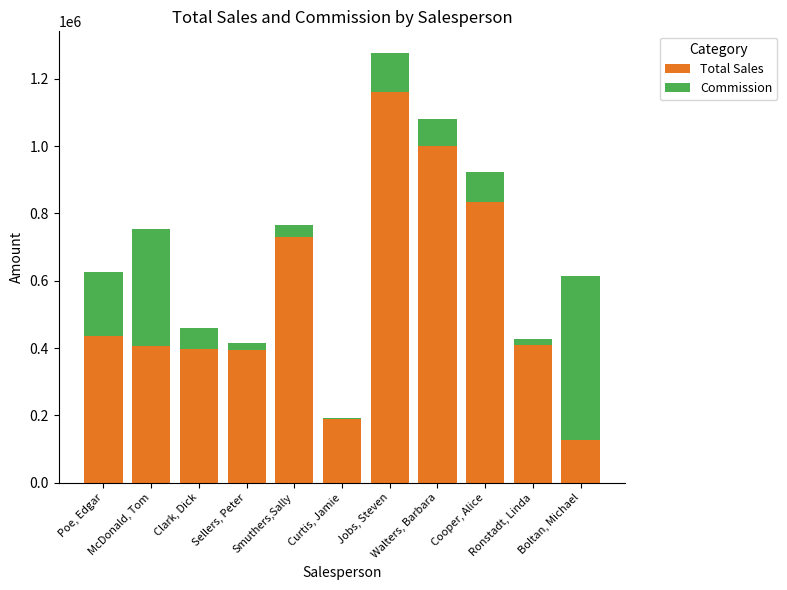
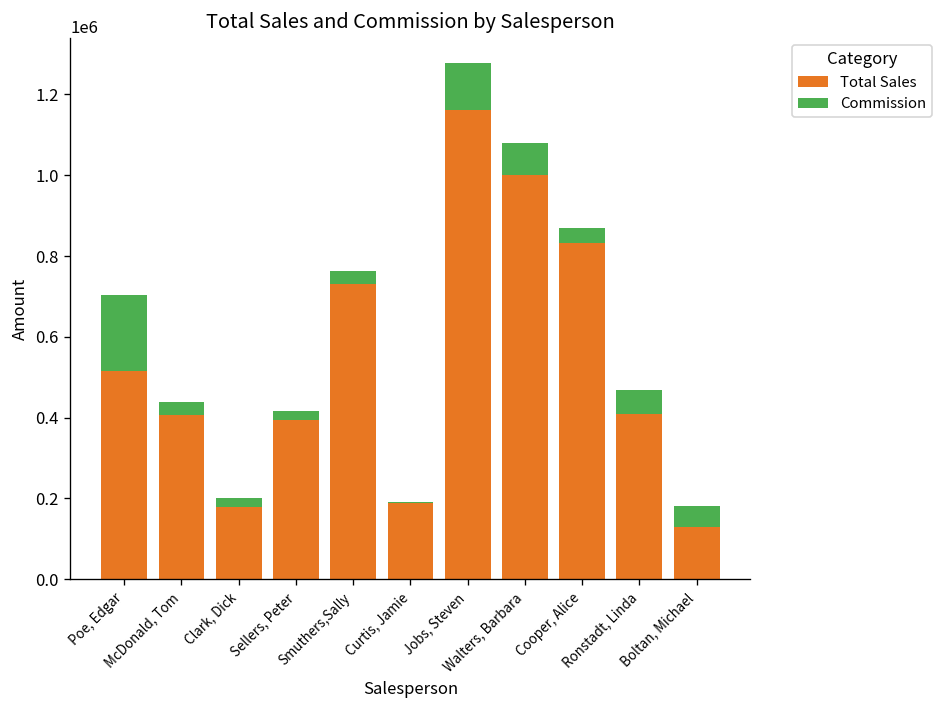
Total Sales, Poe, Edgar: 440000 -> 510000
Commission, McDonald, Tom: 350000 -> 30000
Total Sales, Clark, Dick: 400000 -> 180000
Commission, Clark, Dick: 60000 -> 20000
Commission, Cooper, Alice: 90000 -> 40000
Commission, Ronstadt, Linda: 20000 -> 60000
Commission, Boltan, Michael: 480000 -> 50000
